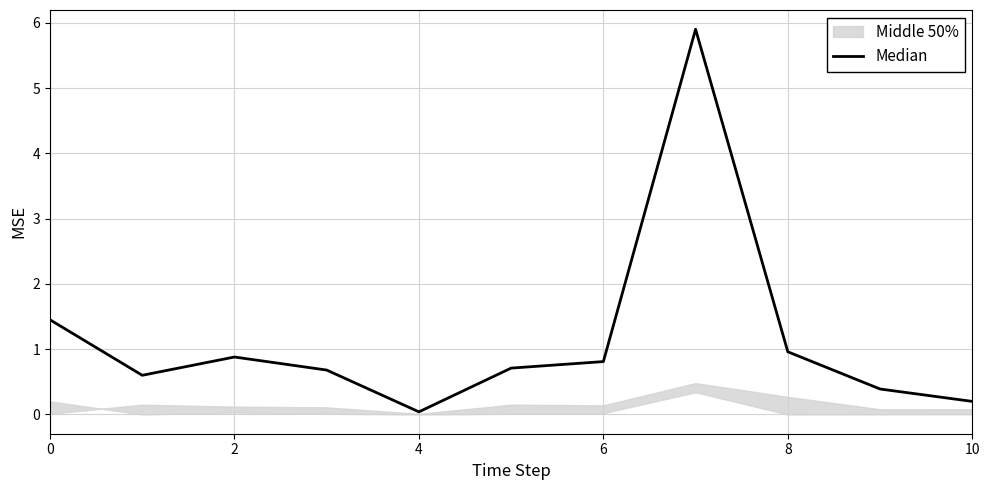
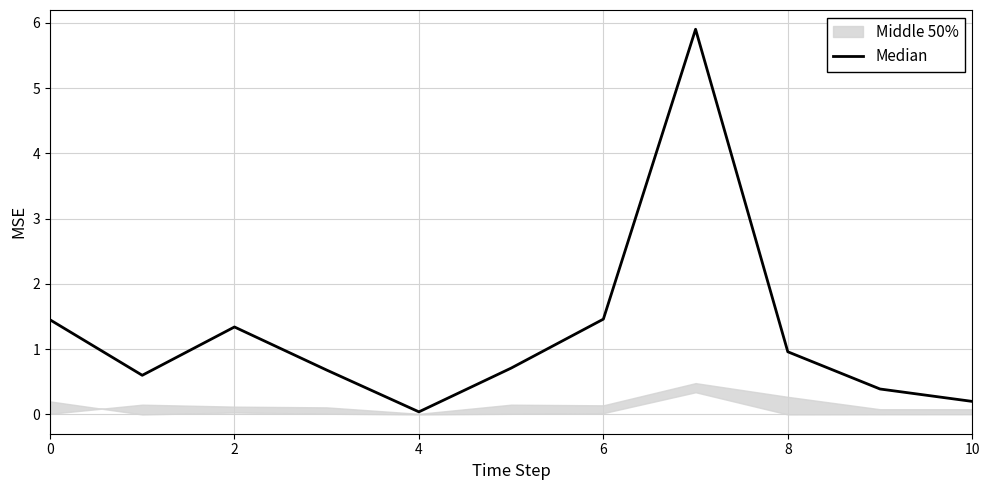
Median, 2: 0.9 -> 1.3
Median, 6: 0.8 -> 1.5
